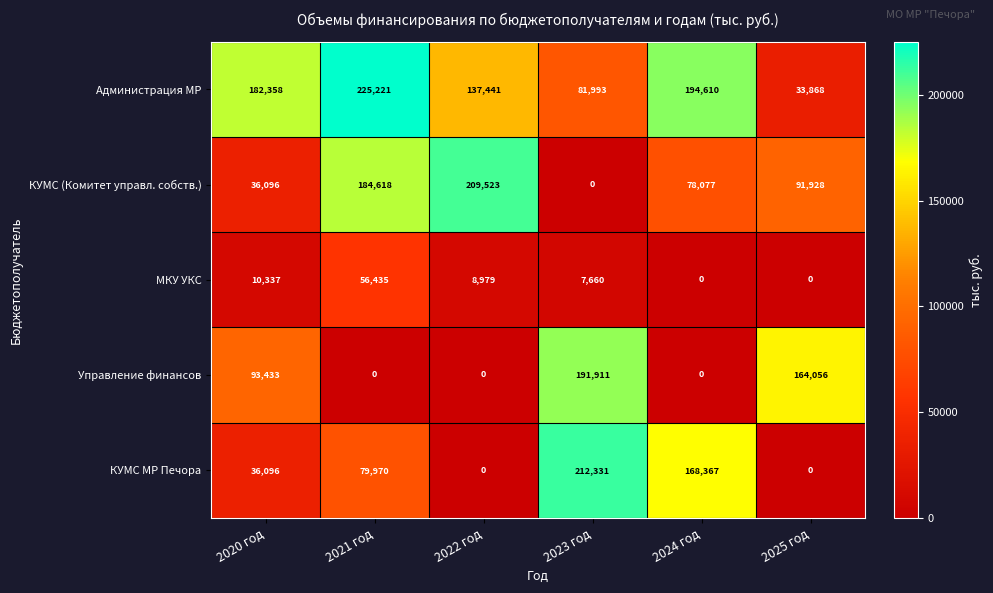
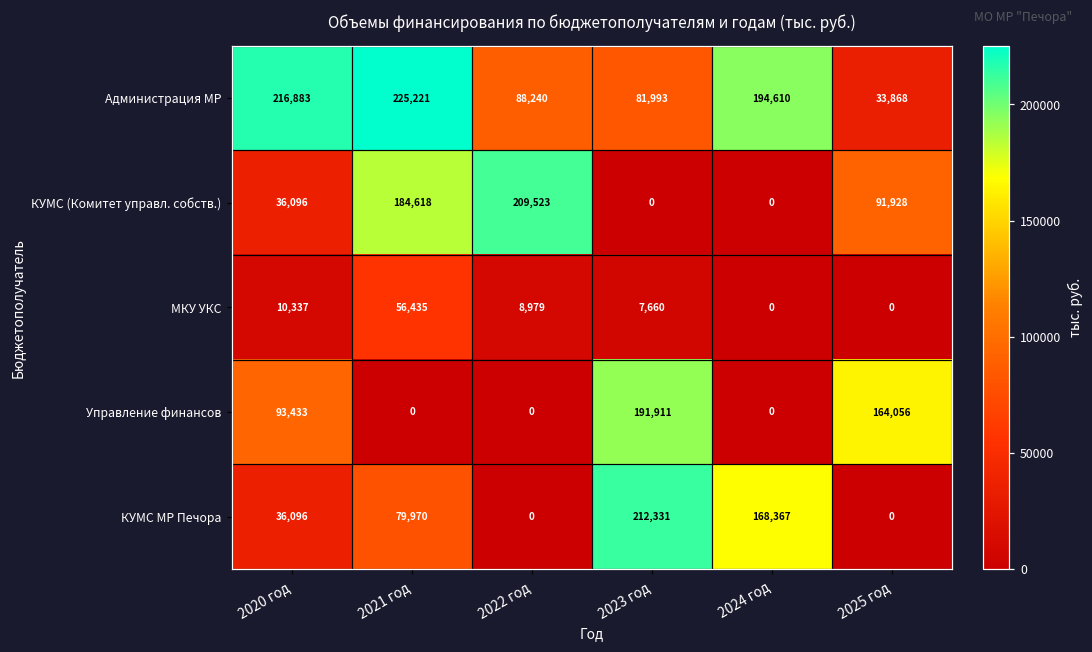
Администрация МР, 2020 год: 182,358 -> 216,883
Администрация МР, 2022 год: 137,441 -> 88,240
КУМС (Комитет управл. собств.), 2024 год: 78,077 -> 0
